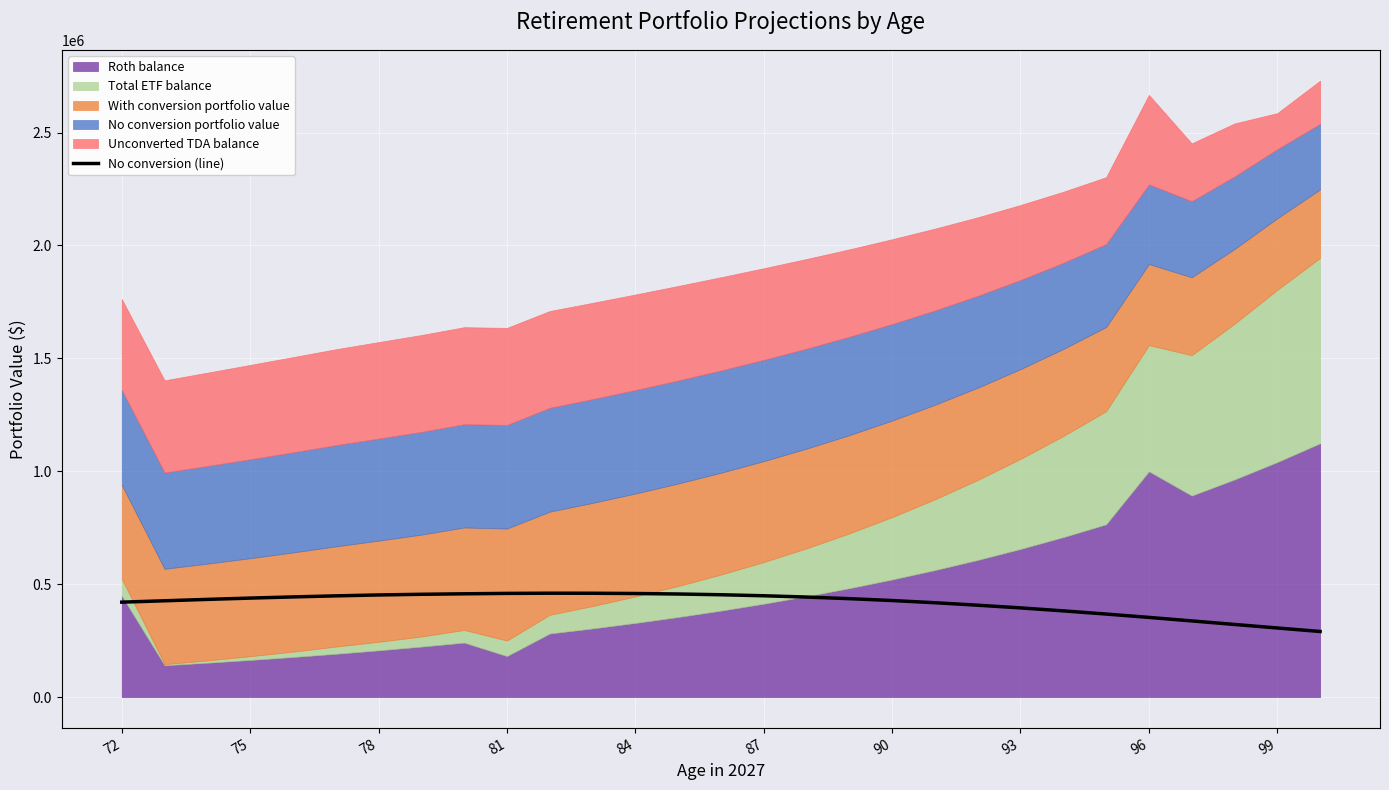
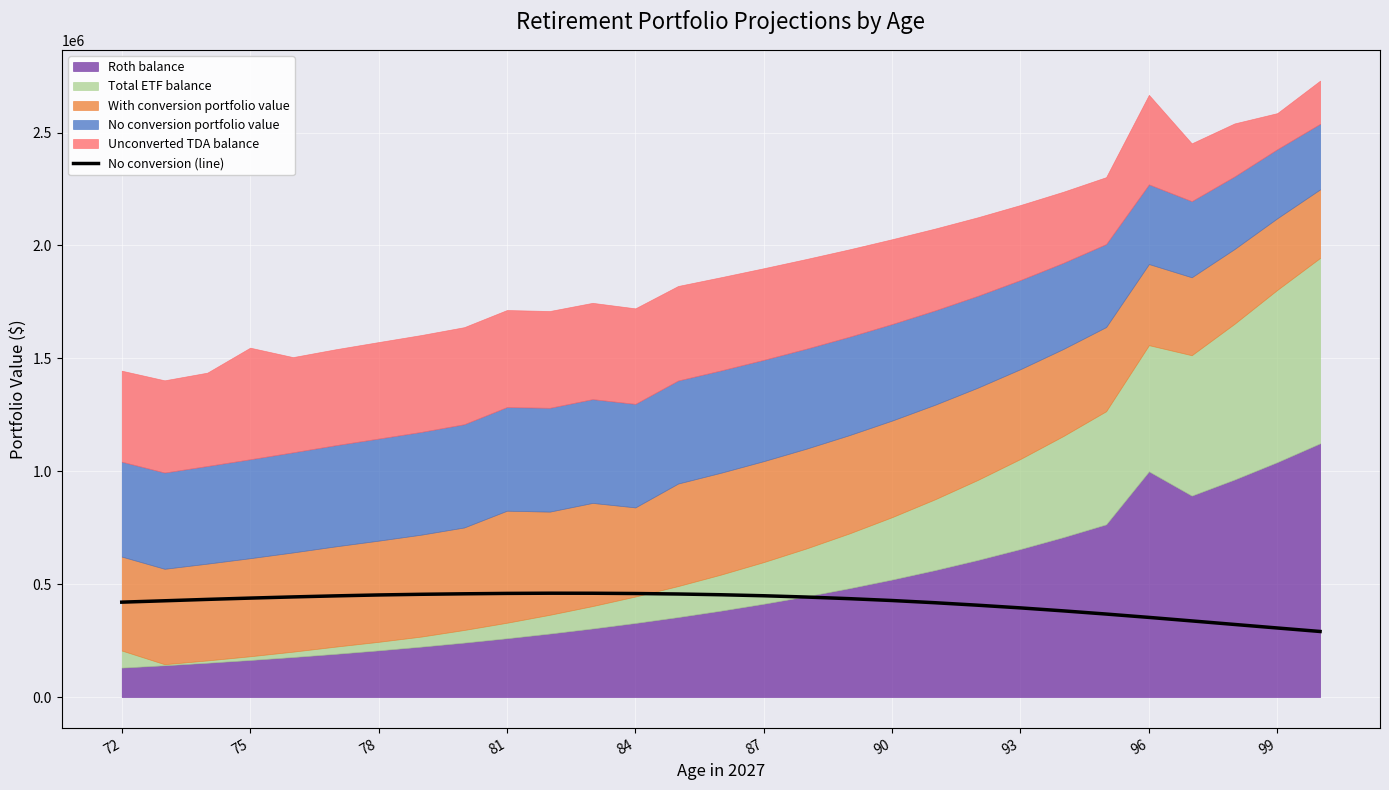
Roth balance, 72: 450000 -> 130000
Unconverted TDA balance, 75: 420000 -> 490000
Roth balance, 81: 180000 -> 260000
With conversion portfolio value, 84: 460000 -> 390000
